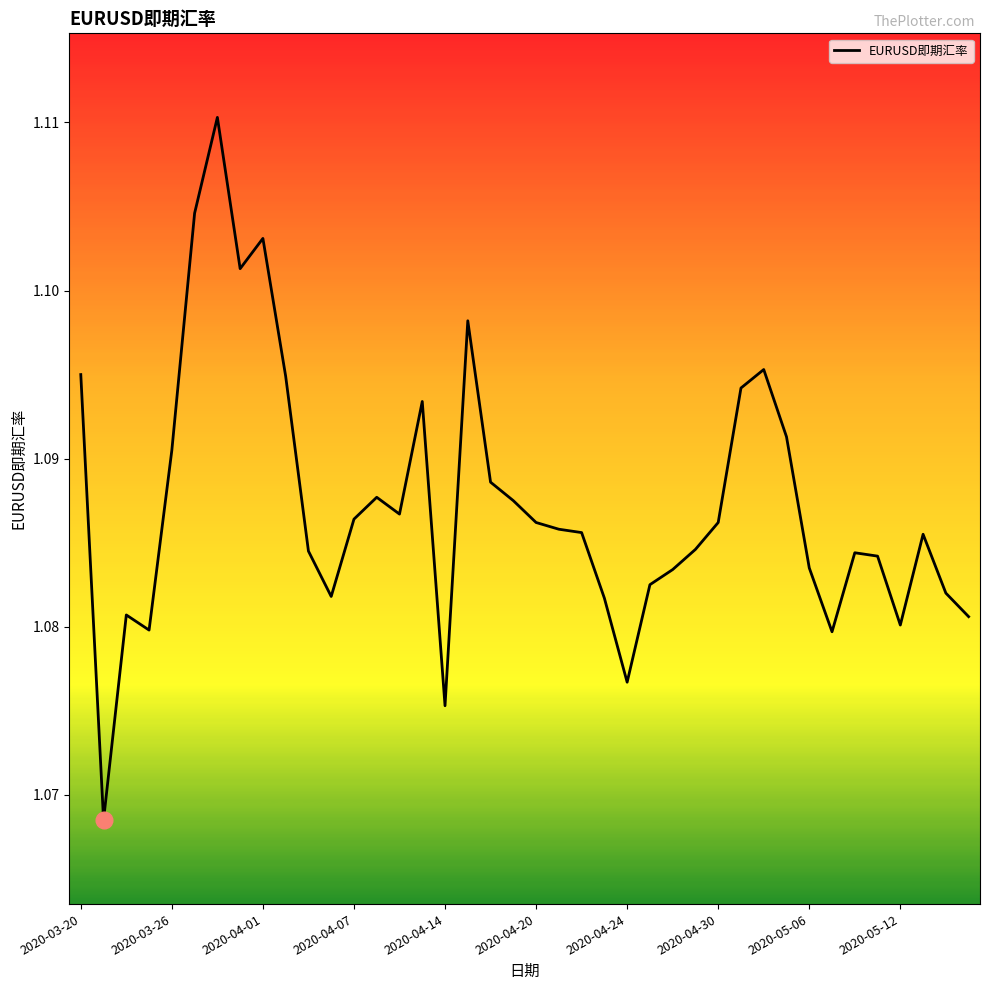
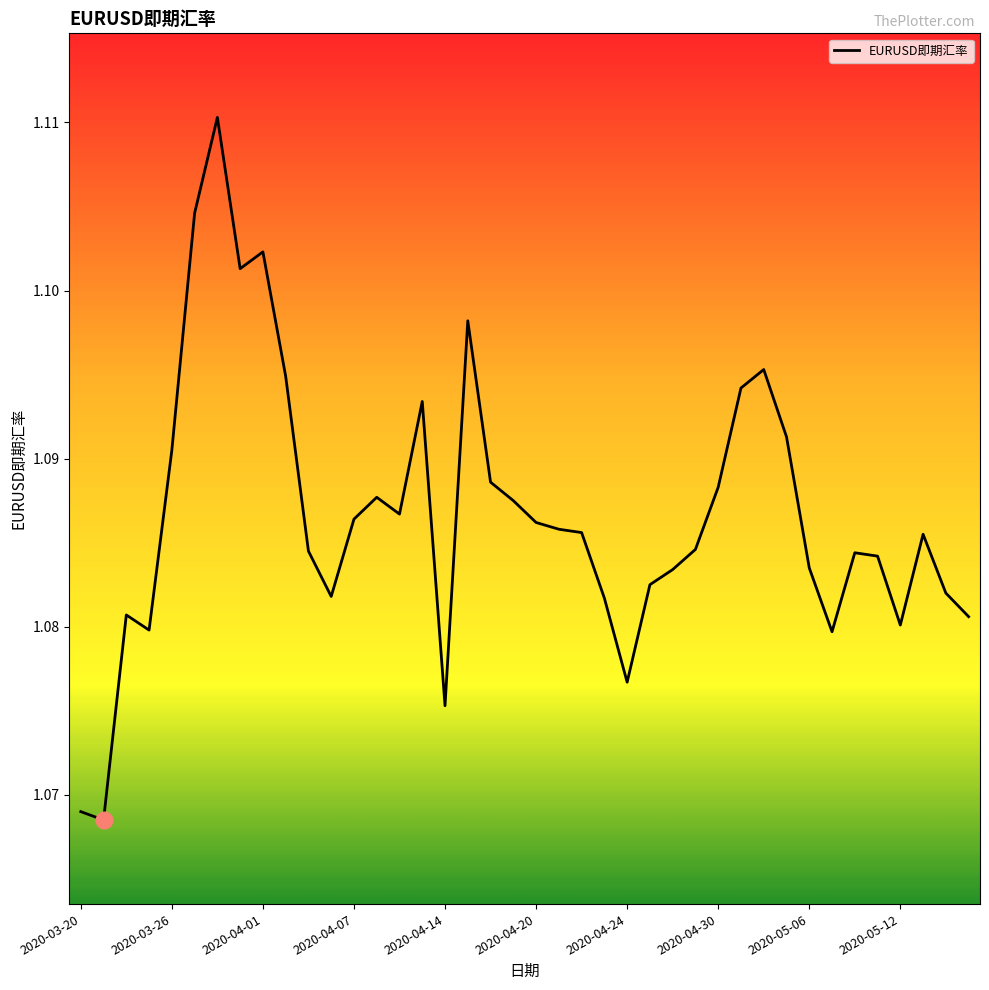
EURUSD即期汇率, 2020-03-20: 1.095 -> 1.069
EURUSD即期汇率, 2020-04-01: 1.1031 -> 1.1023
EURUSD即期汇率, 2020-04-30: 1.0862 -> 1.0883
